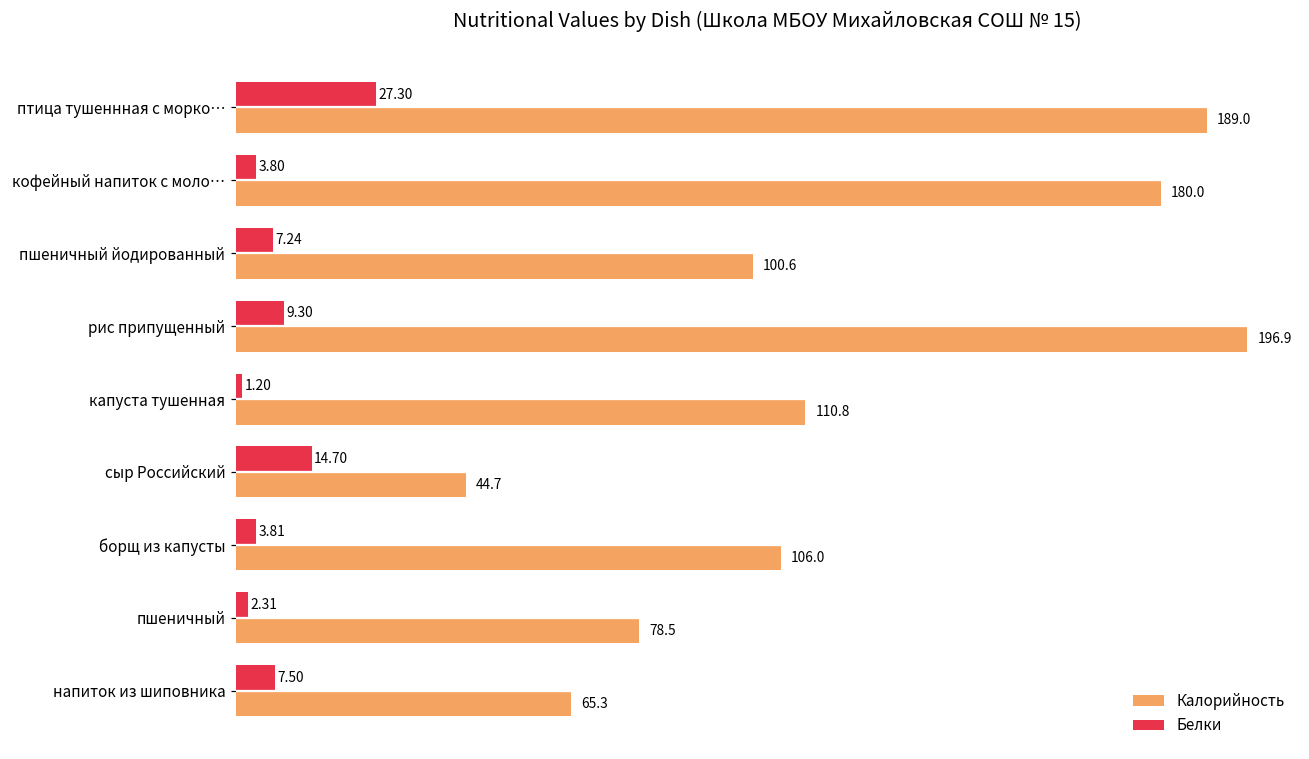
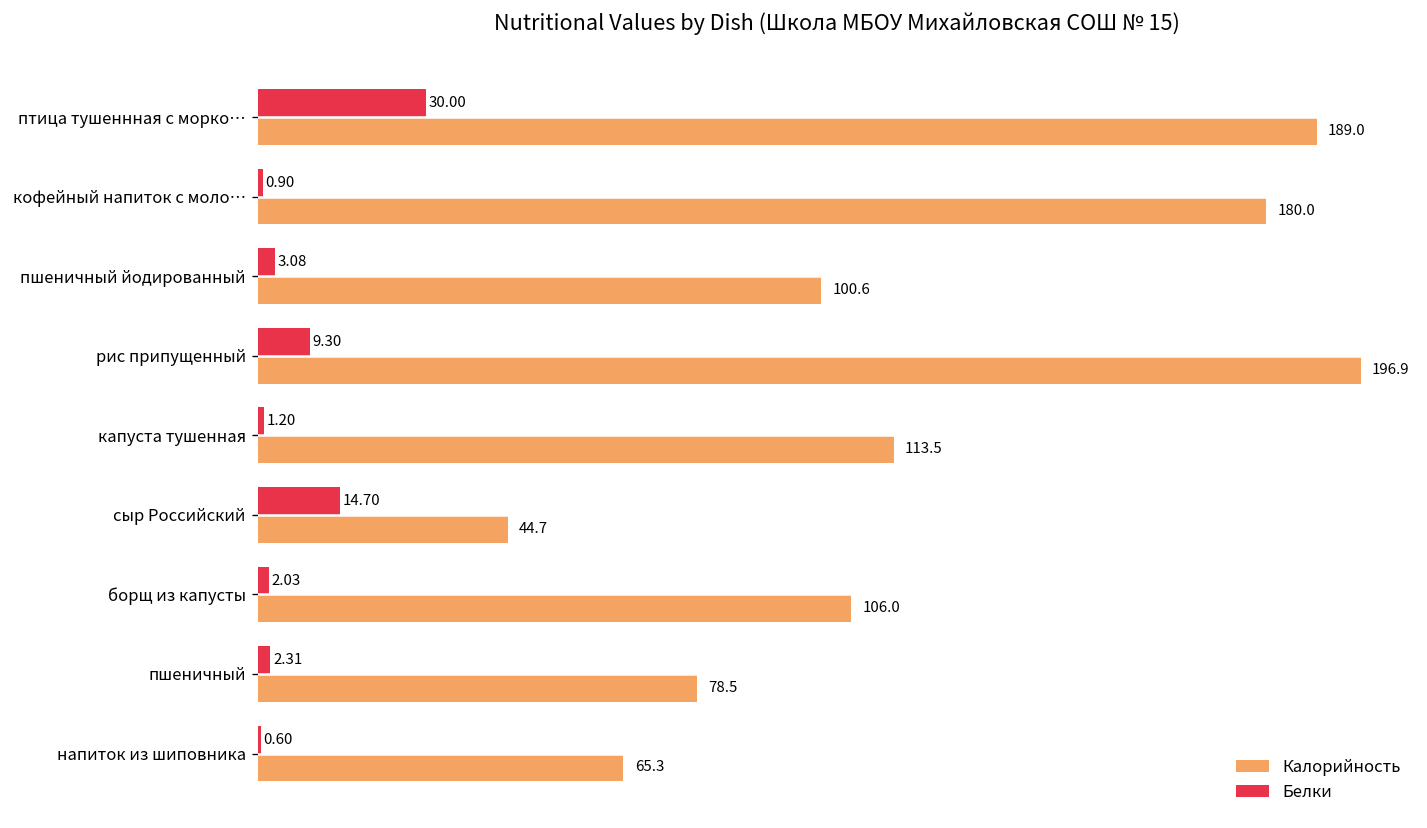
Белки, птица тушеннная с морко…: 27.30 -> 30.00
Белки, кофейный напиток с моло…: 3.80 -> 0.90
Белки, пшеничный йодированный: 7.24 -> 3.08
Калорийность, капуста тушенная: 110.8 -> 113.5
Белки, борщ из капусты: 3.81 -> 2.03
Белки, напиток из шиповника: 7.50 -> 0.60
